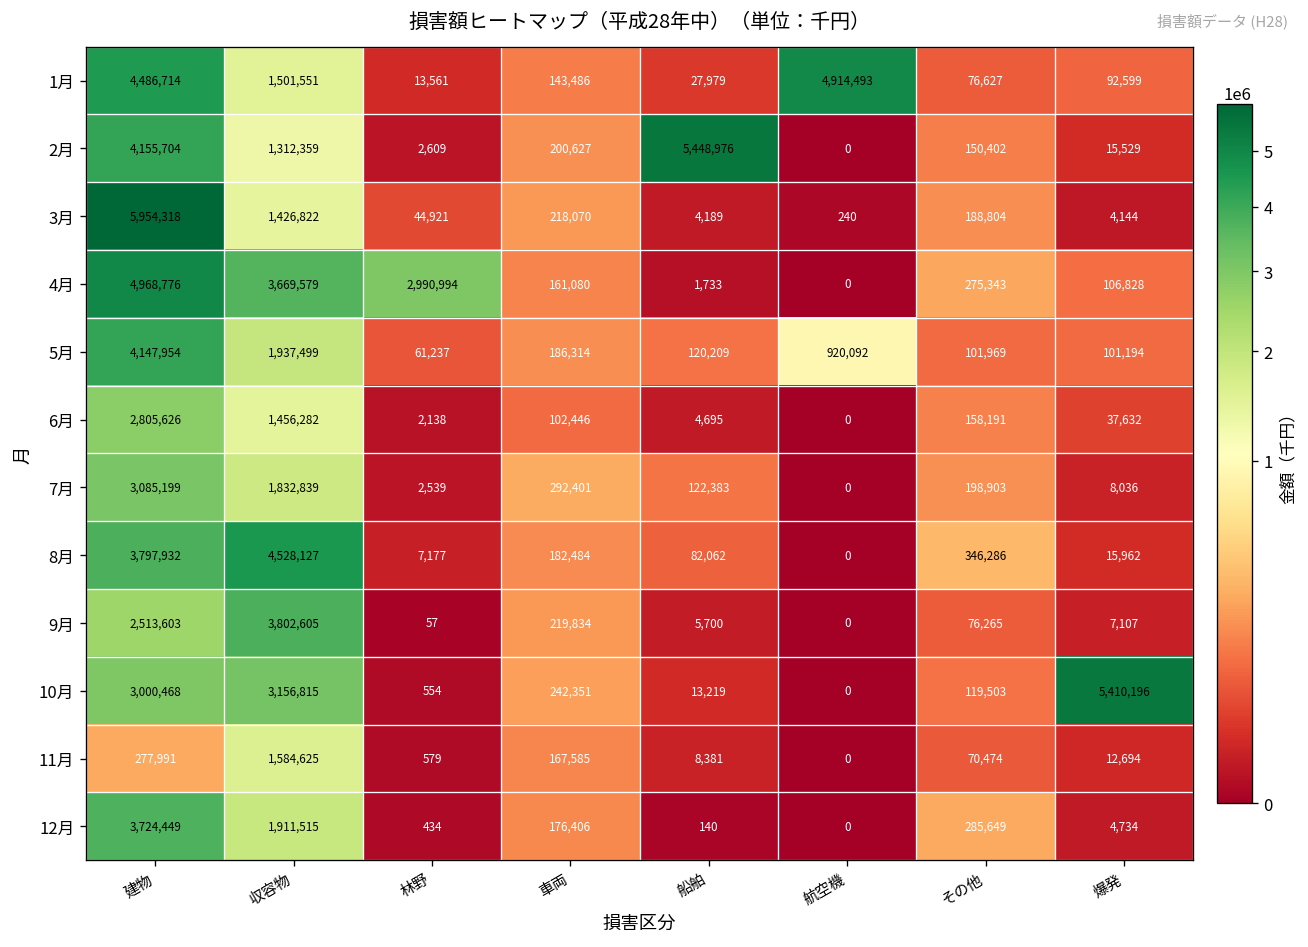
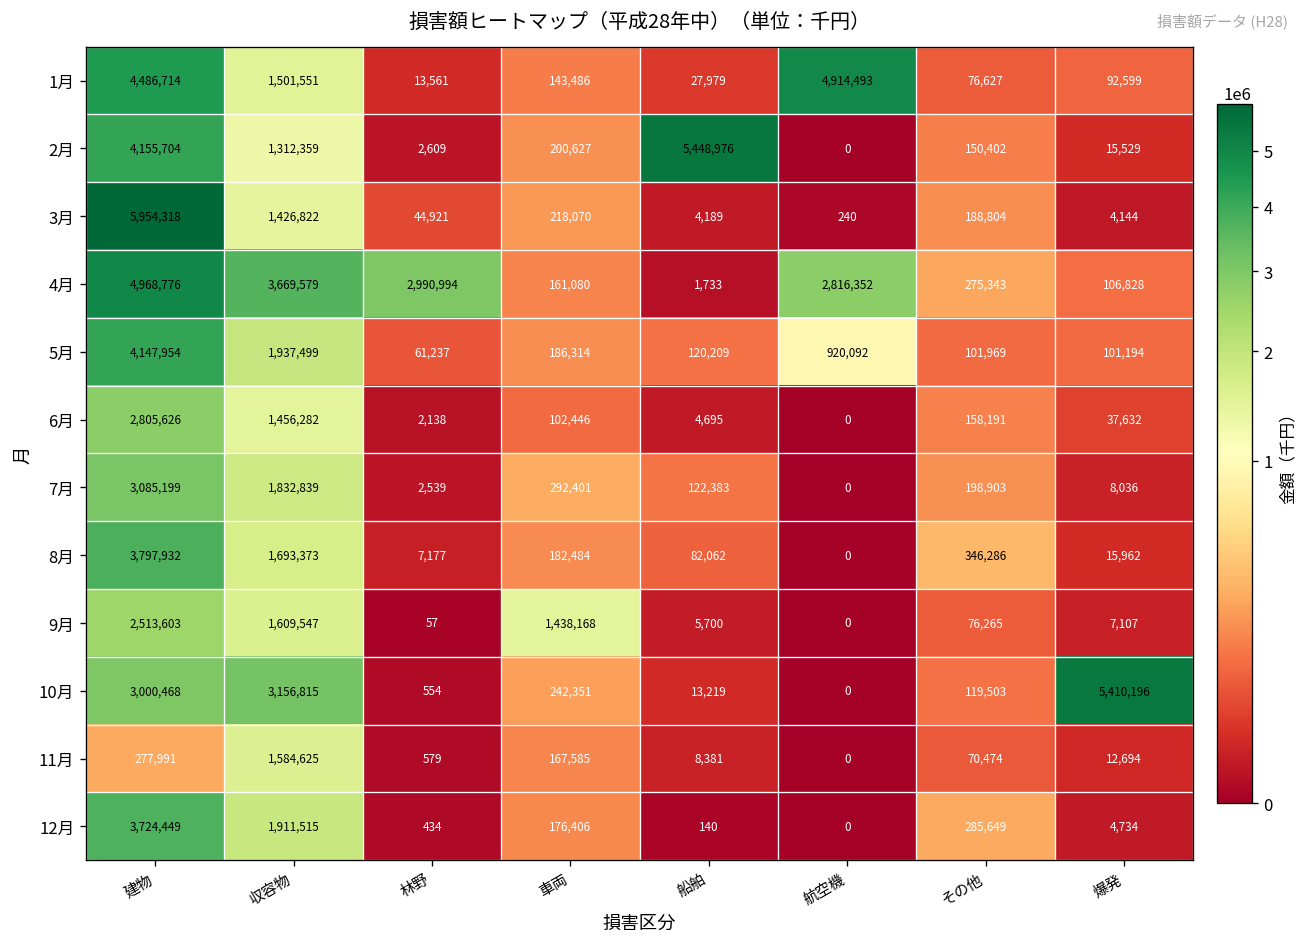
4月, 航空機: 0 -> 2,816,352
8月, 収容物: 4,528,127 -> 1,693,373
9月, 収容物: 3,802,605 -> 1,609,547
9月, 車両: 219,834 -> 1,438,168
